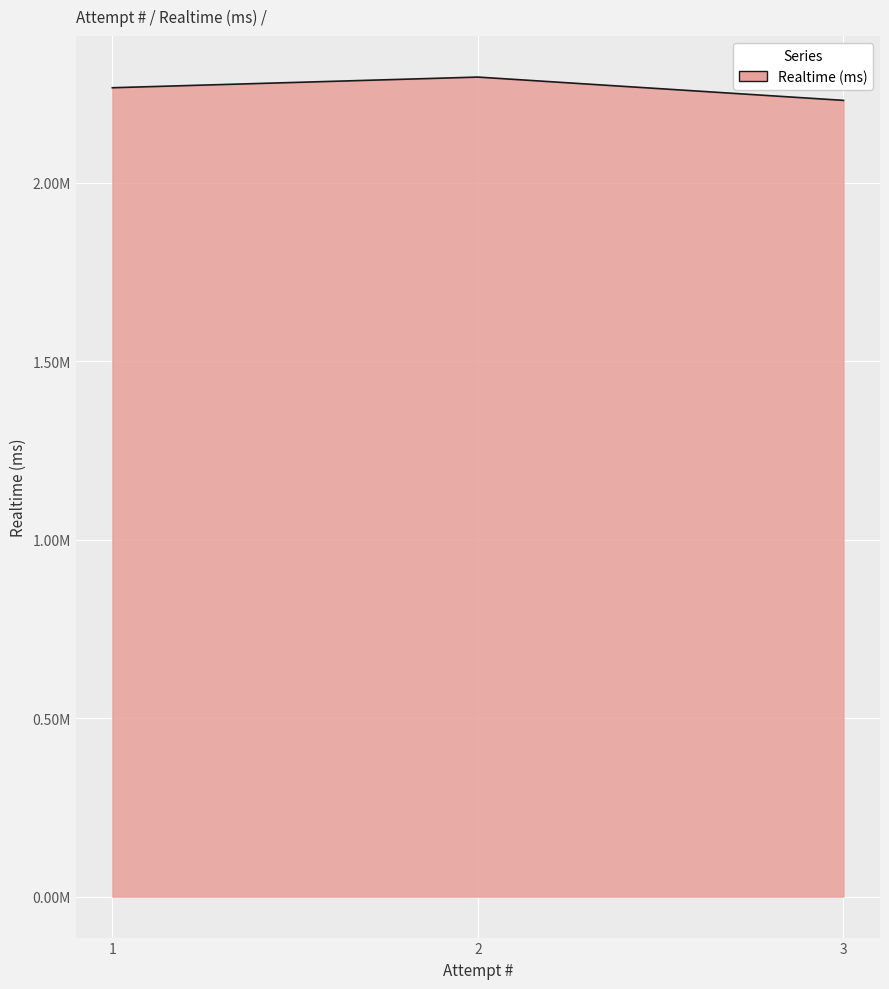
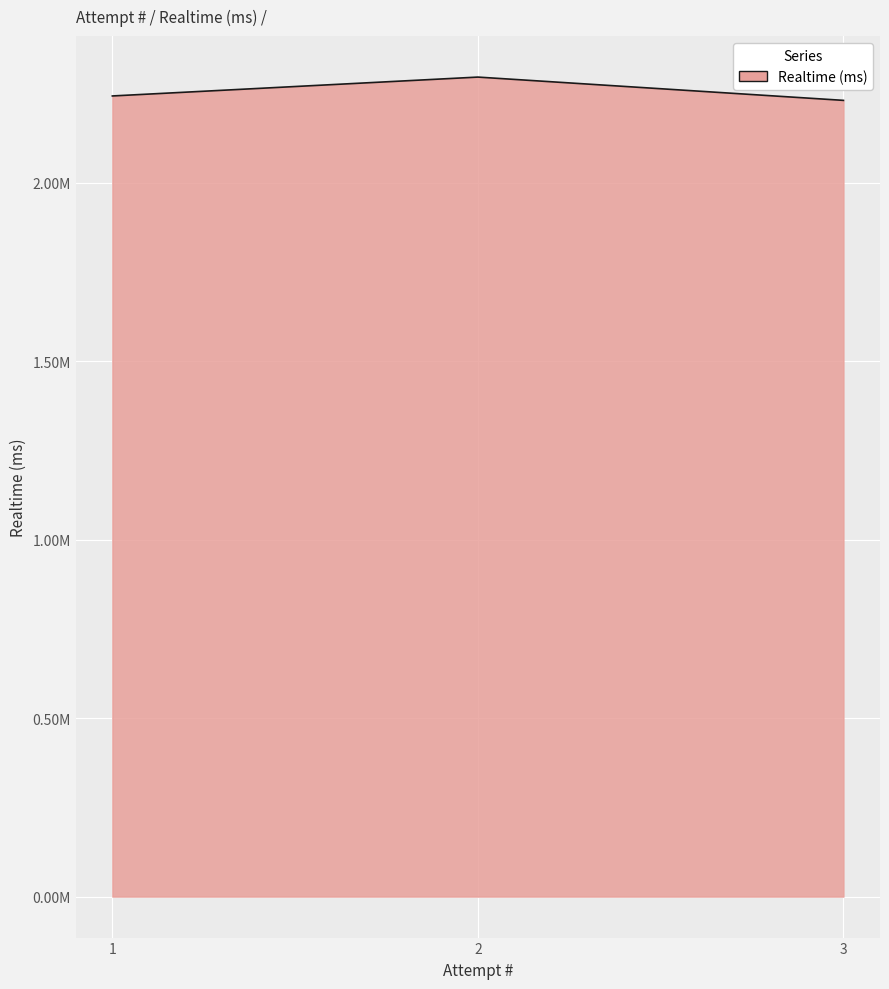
1: 2270000 -> 2240000
